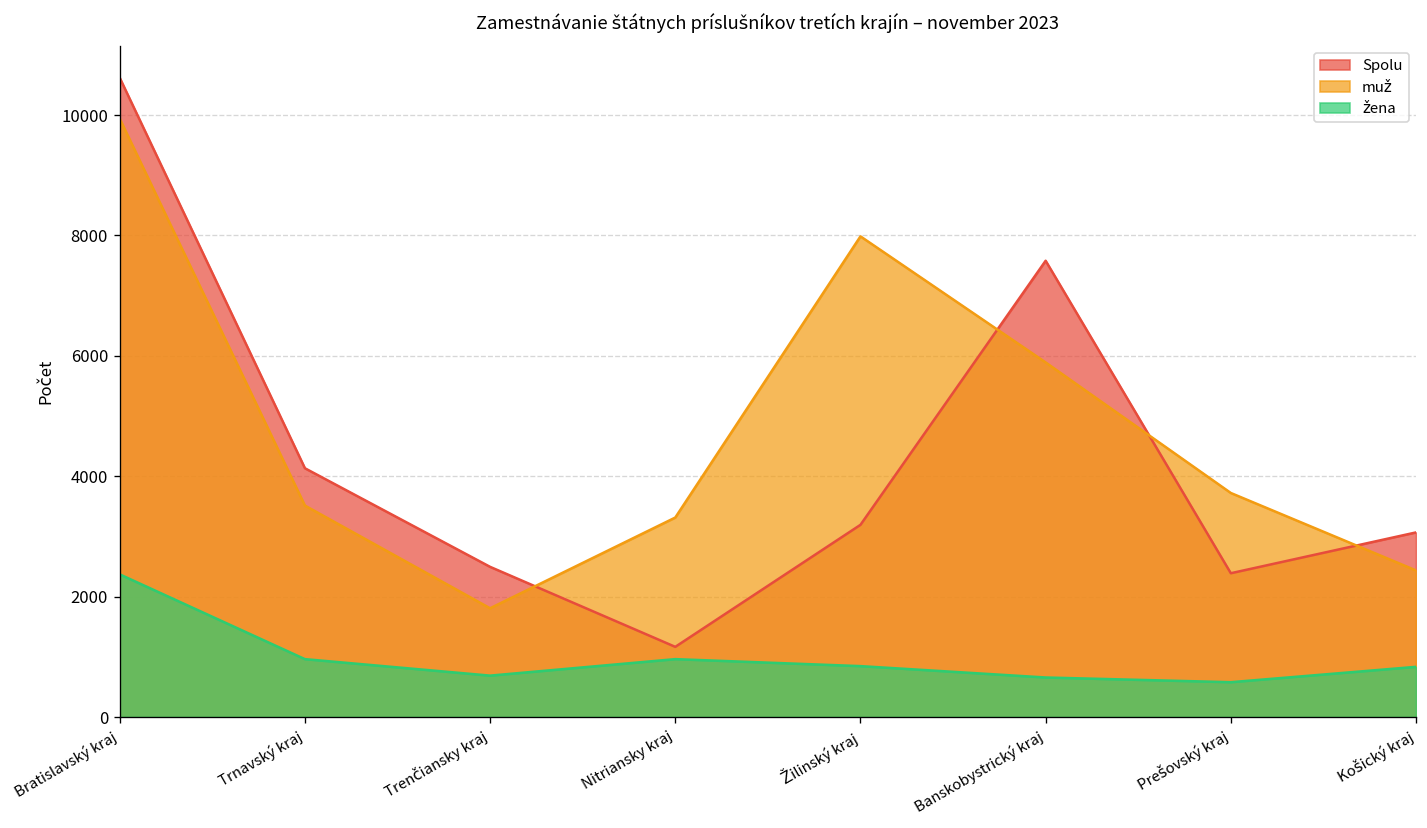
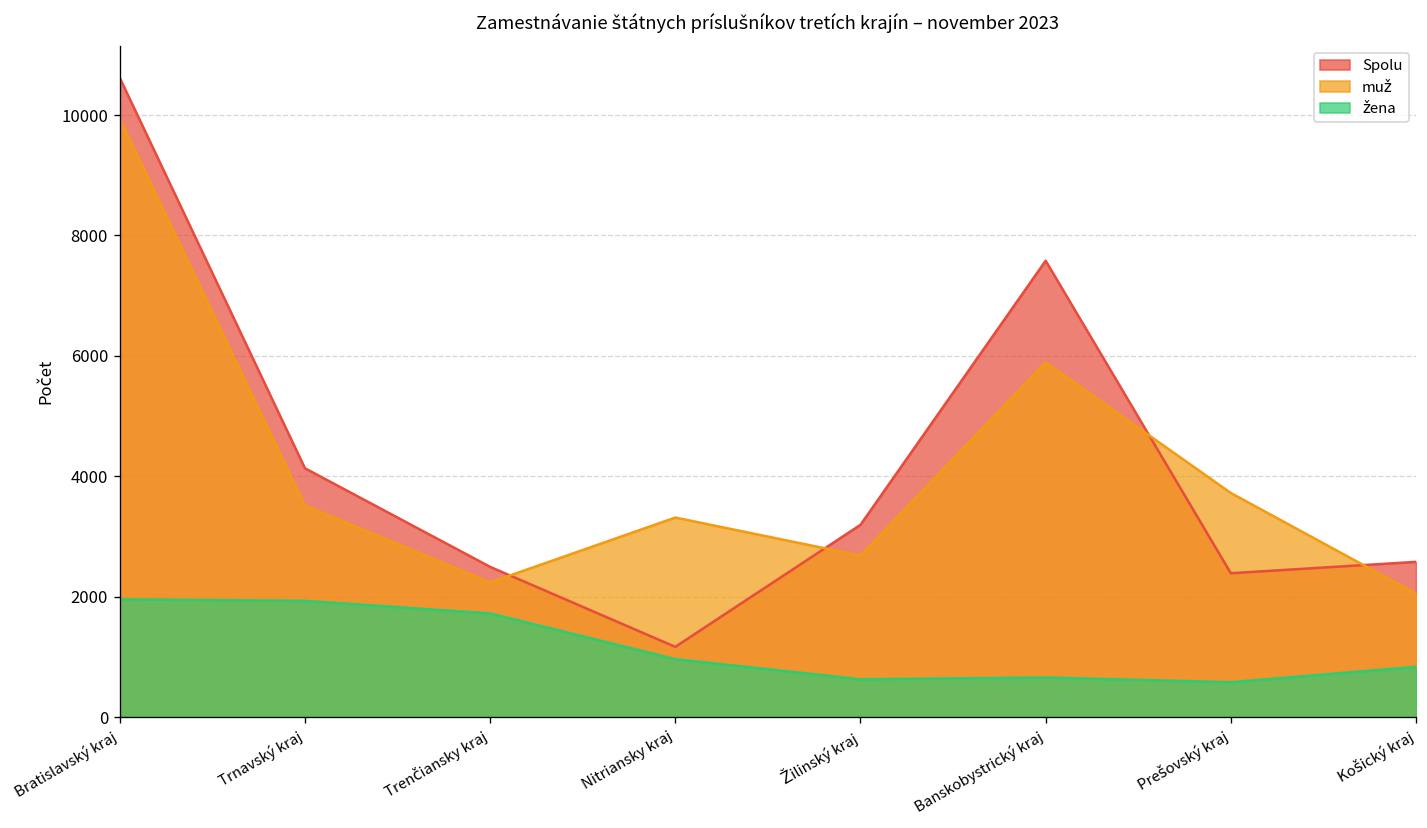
žena, Bratislavský kraj: 2400 -> 2000
žena, Trnavský kraj: 1000 -> 1900
muž, Trenčiansky kraj: 1800 -> 2200
žena, Trenčiansky kraj: 700 -> 1700
muž, Žilinský kraj: 8000 -> 2700
žena, Žilinský kraj: 800 -> 600
Spolu, Košický kraj: 3100 -> 2600
muž, Košický kraj: 2400 -> 2100
